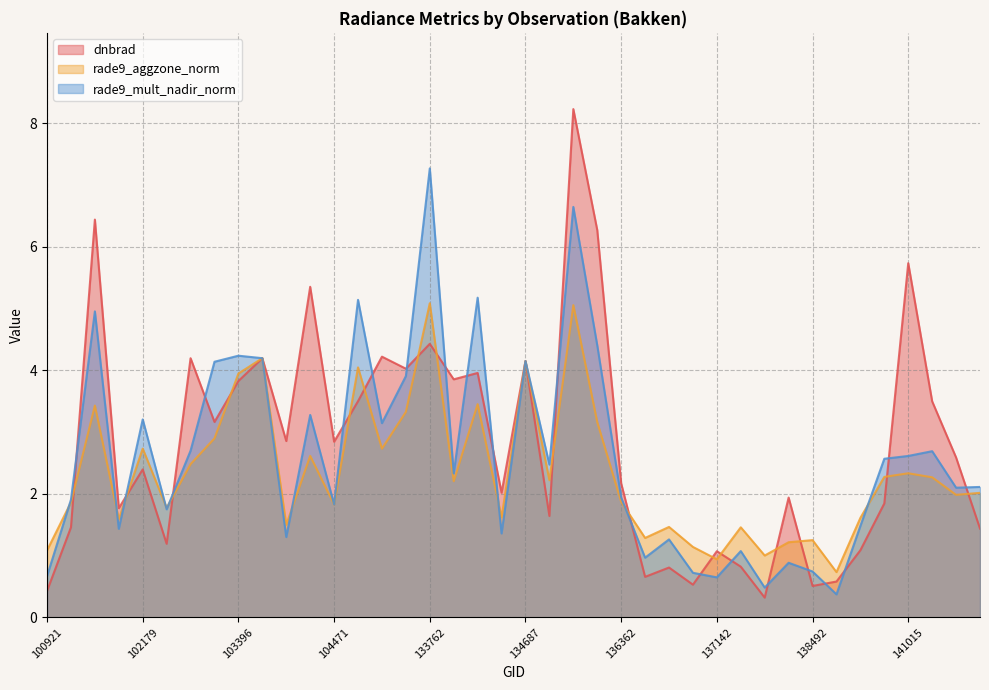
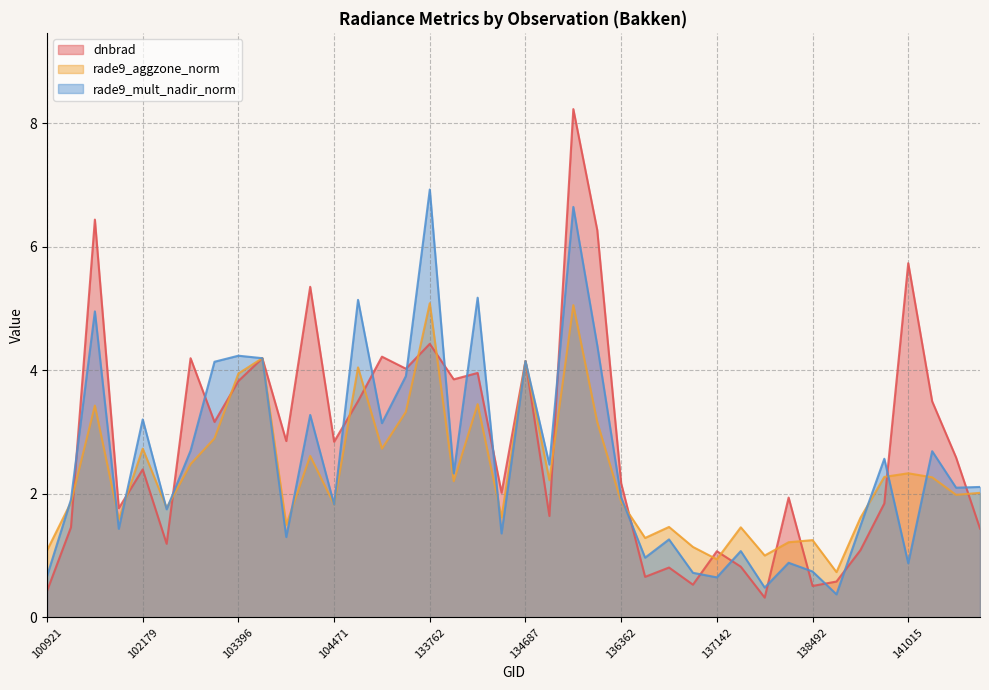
rade9_mult_nadir_norm, 133762: 7.3 -> 6.9
rade9_mult_nadir_norm, 141015: 2.6 -> 0.9
